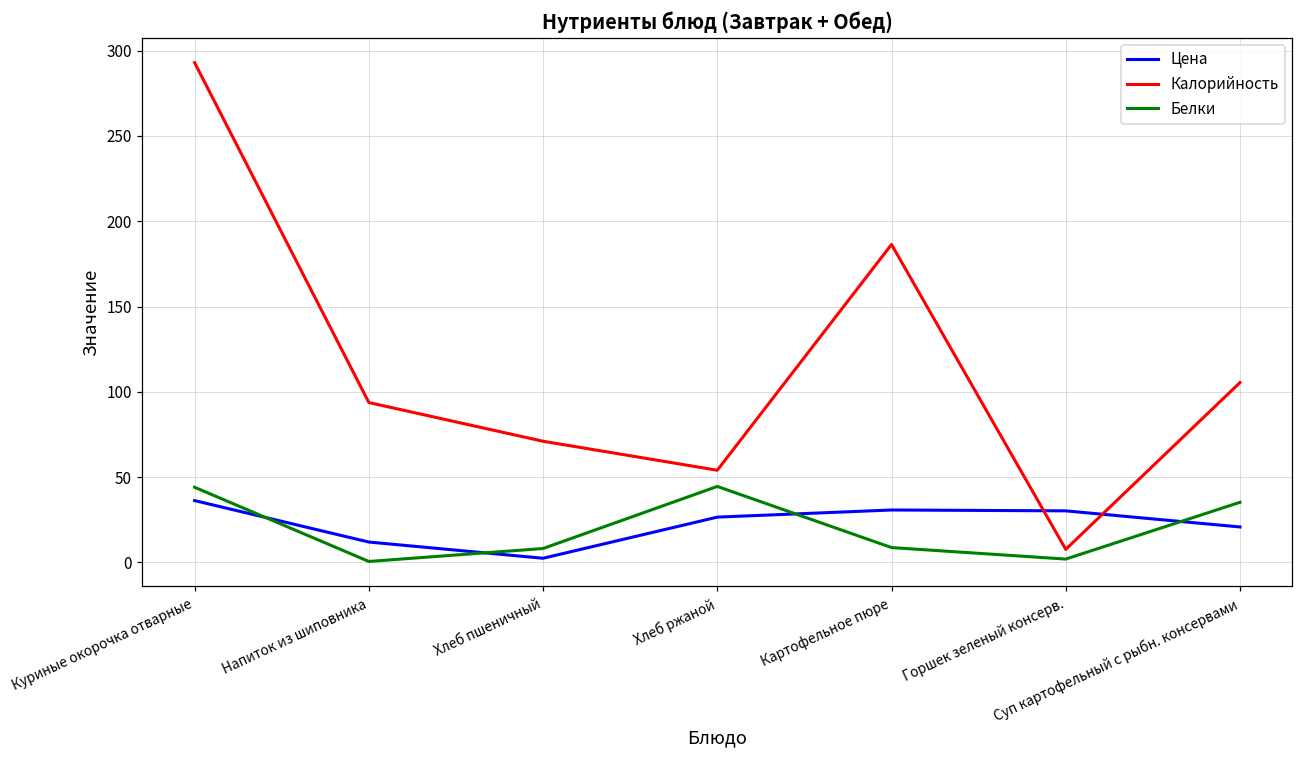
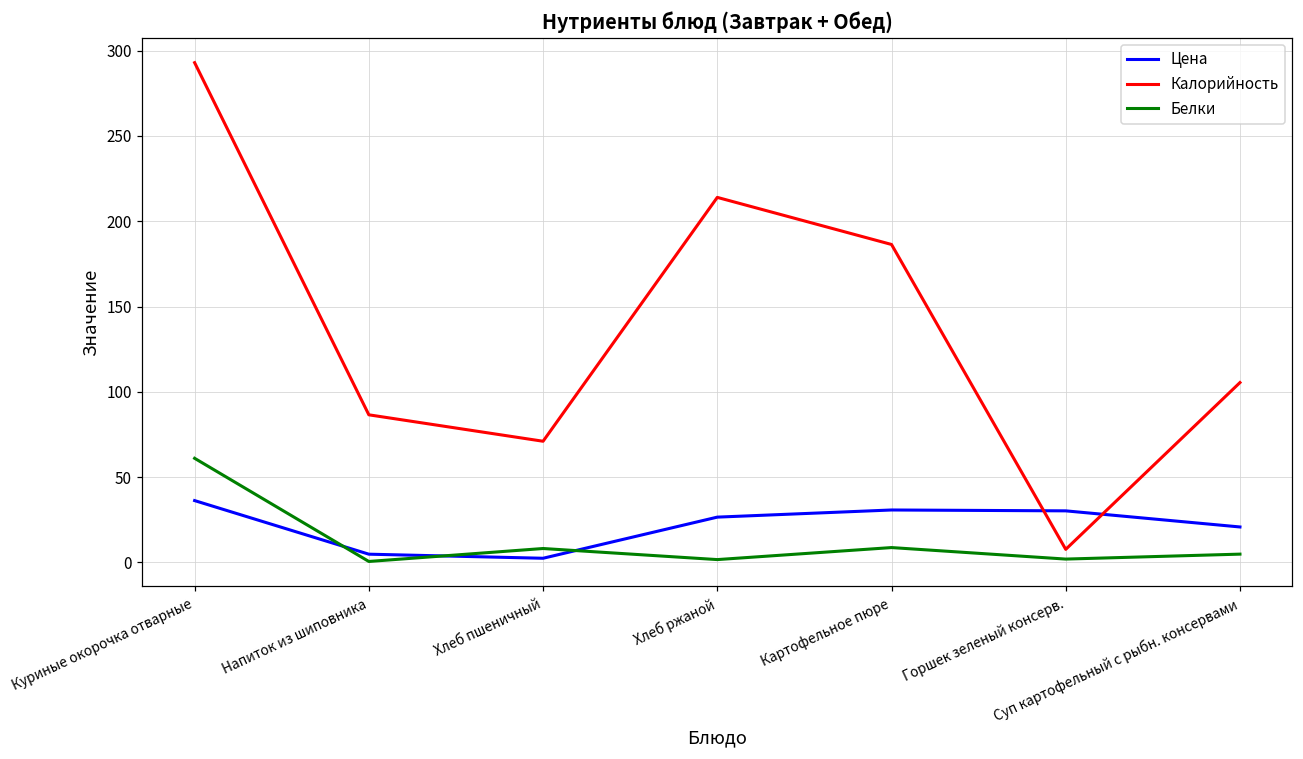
Белки, Куриные окорочка отварные: 44 -> 61
Цена, Напиток из шиповника: 12 -> 5
Калорийность, Напиток из шиповника: 94 -> 87
Калорийность, Хлеб ржаной: 54 -> 214
Белки, Хлеб ржаной: 45 -> 2
Белки, Суп картофельный с рыбн. консервами: 35 -> 5
